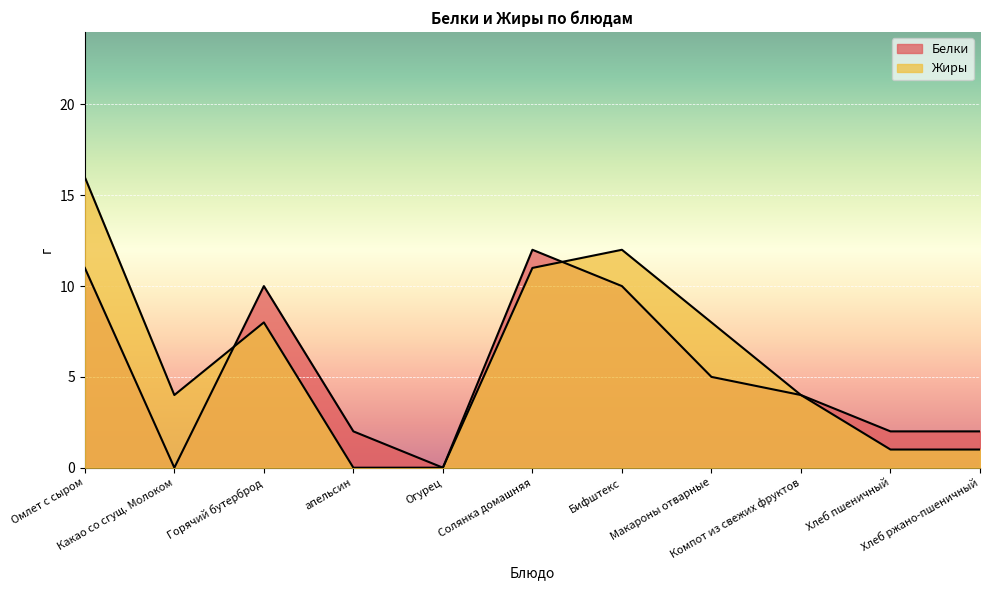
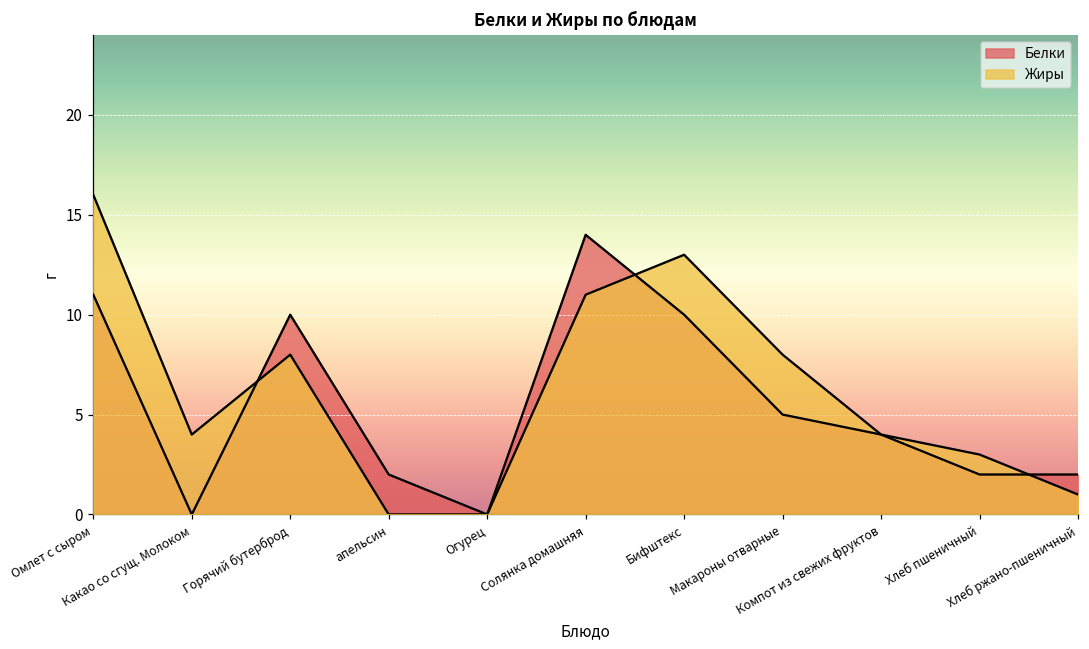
Белки, Солянка домашняя: 12 -> 14
Жиры, Бифштекс: 12 -> 13
Жиры, Хлеб пшеничный: 1 -> 3
